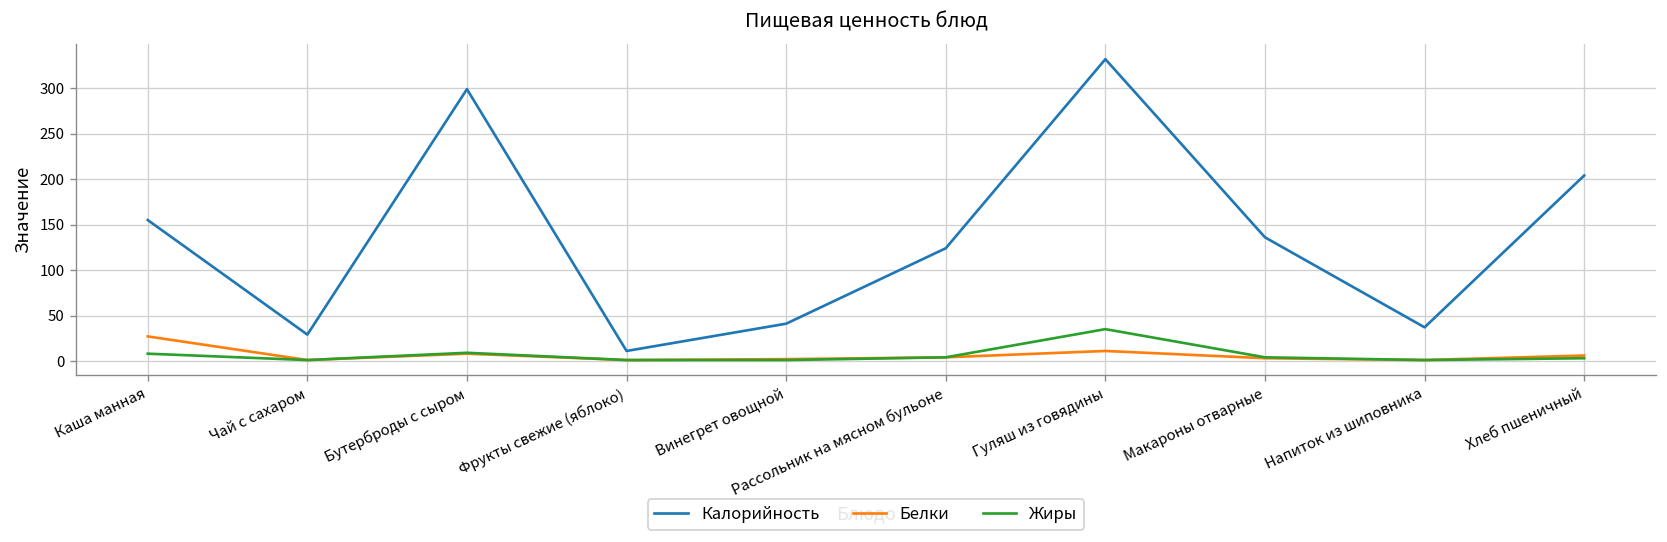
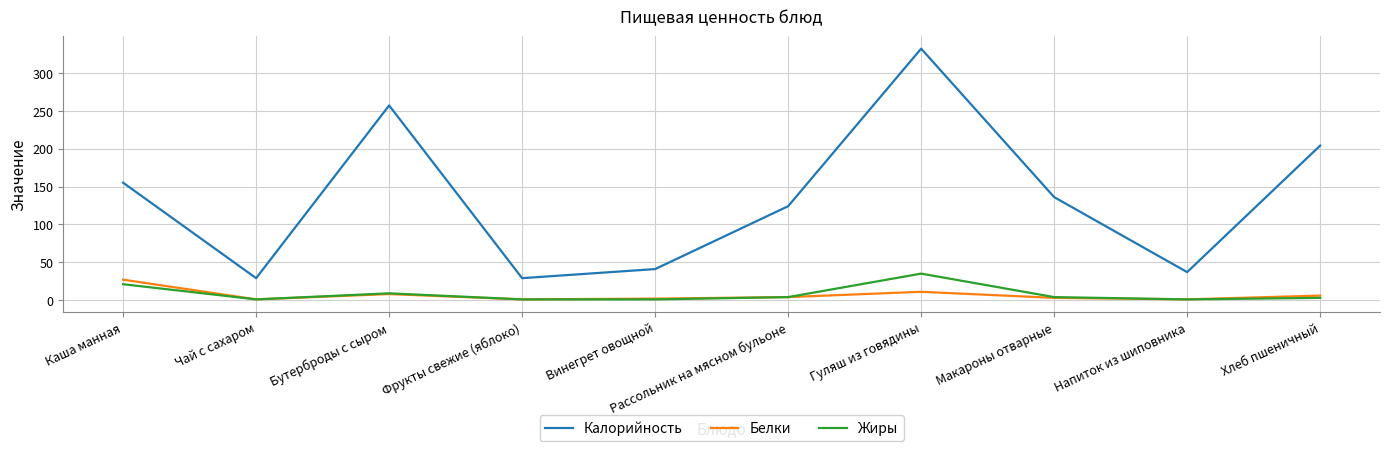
Жиры, Каша манная: 10 -> 20
Калорийность, Бутерброды с сыром: 300 -> 260
Калорийность, Фрукты свежие (яблоко): 10 -> 30
